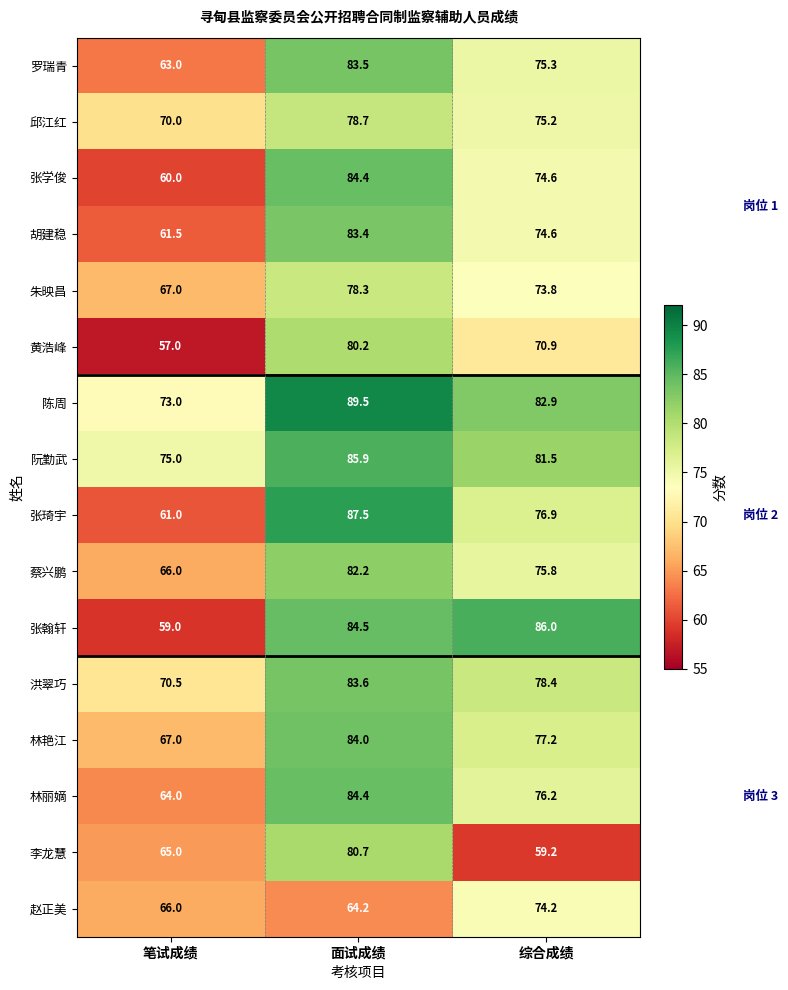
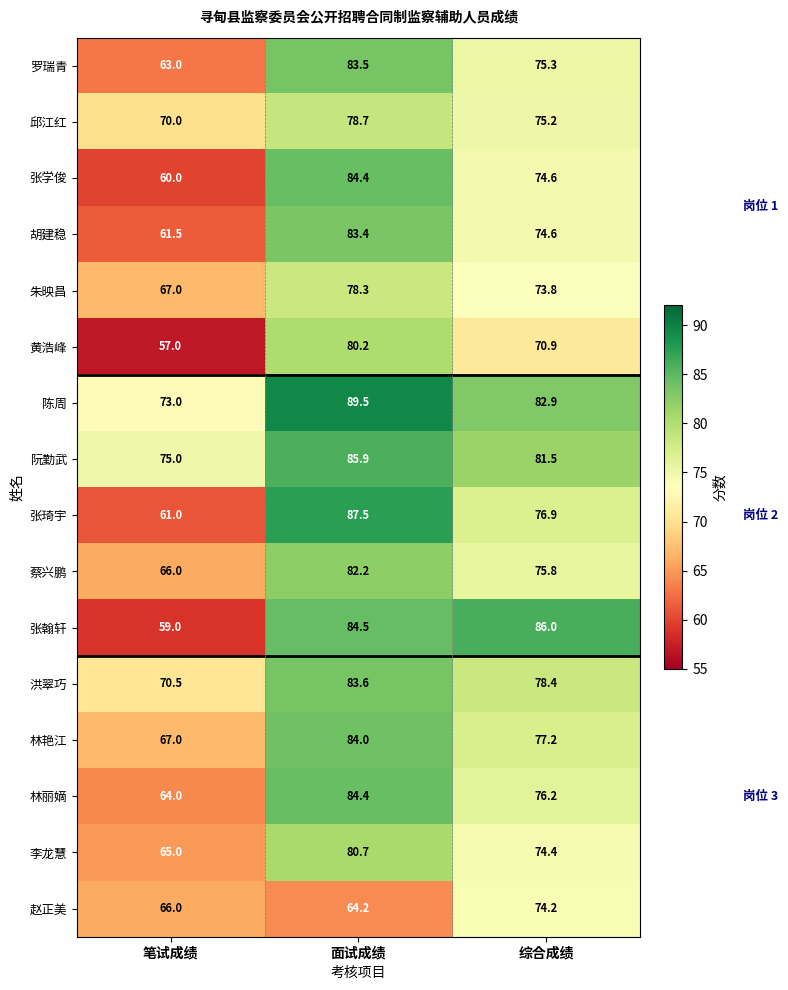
李龙慧, 综合成绩: 59.2 -> 74.4
